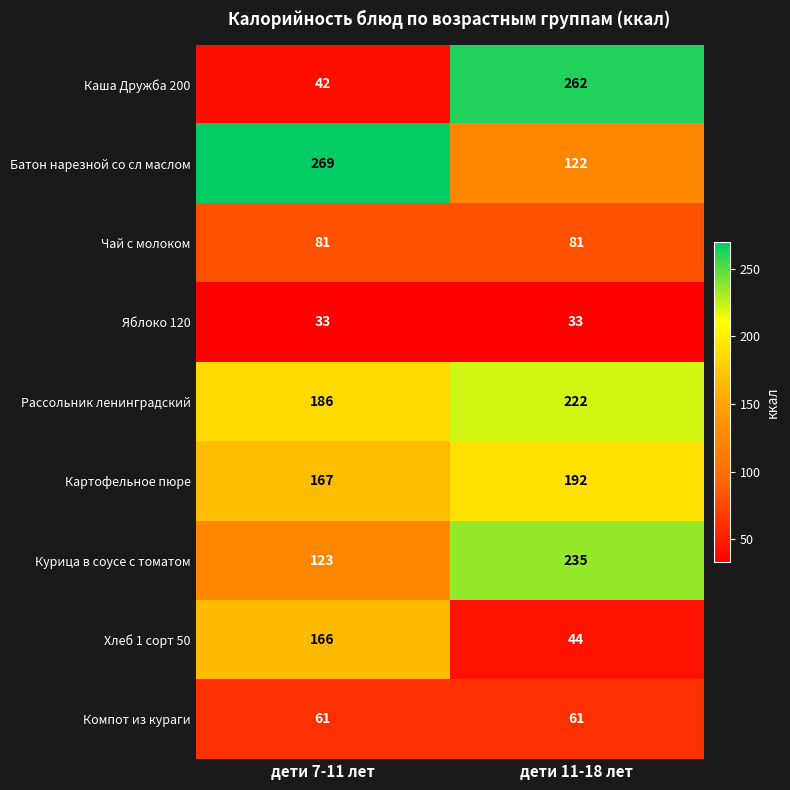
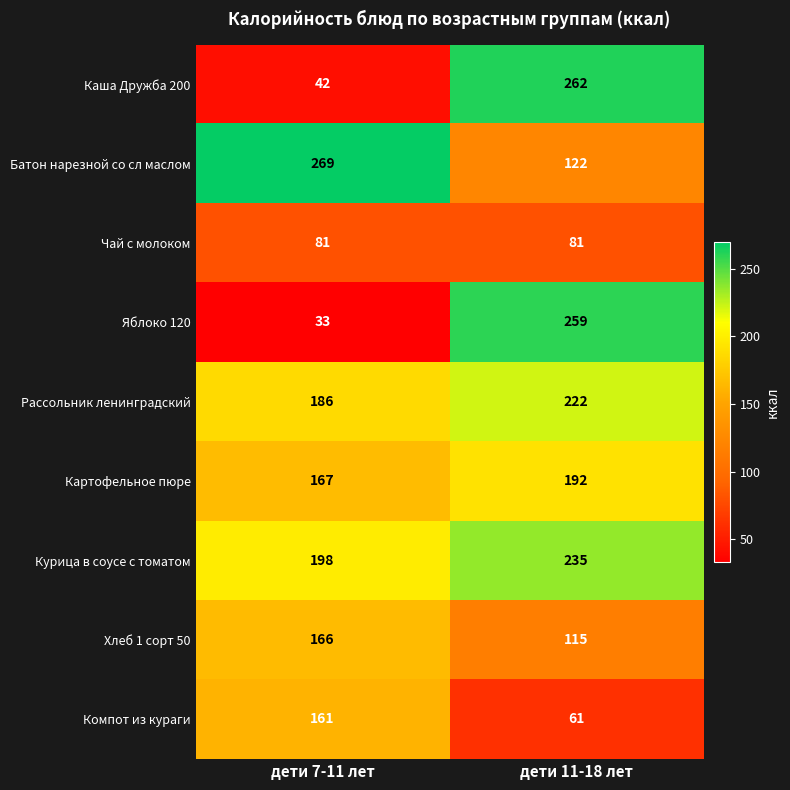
Яблоко 120, дети 11-18 лет: 33 -> 259
Курица в соусе с томатом, дети 7-11 лет: 123 -> 198
Хлеб 1 сорт 50, дети 11-18 лет: 44 -> 115
Компот из кураги, дети 7-11 лет: 61 -> 161
